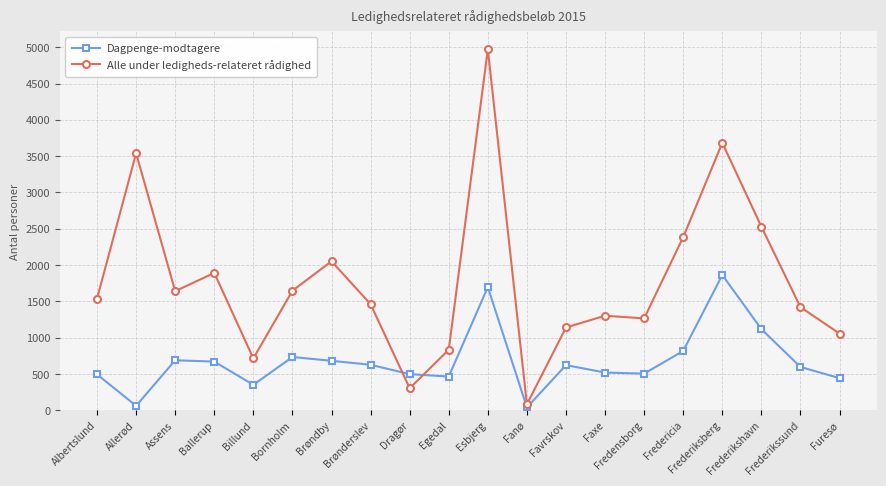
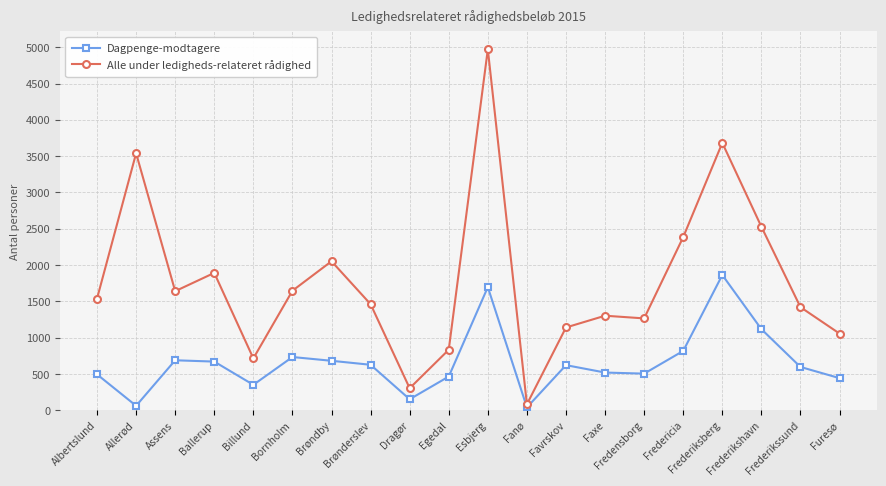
Dagpenge-modtagere, Dragør: 500 -> 200
